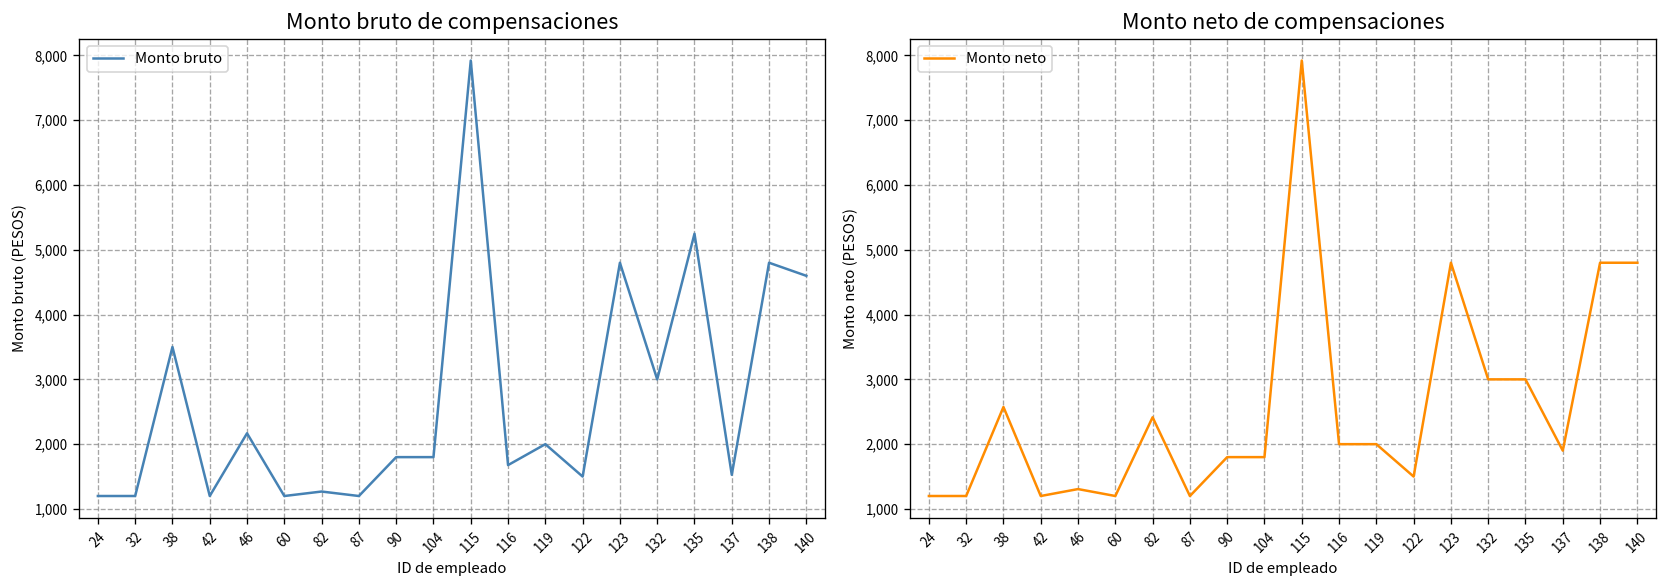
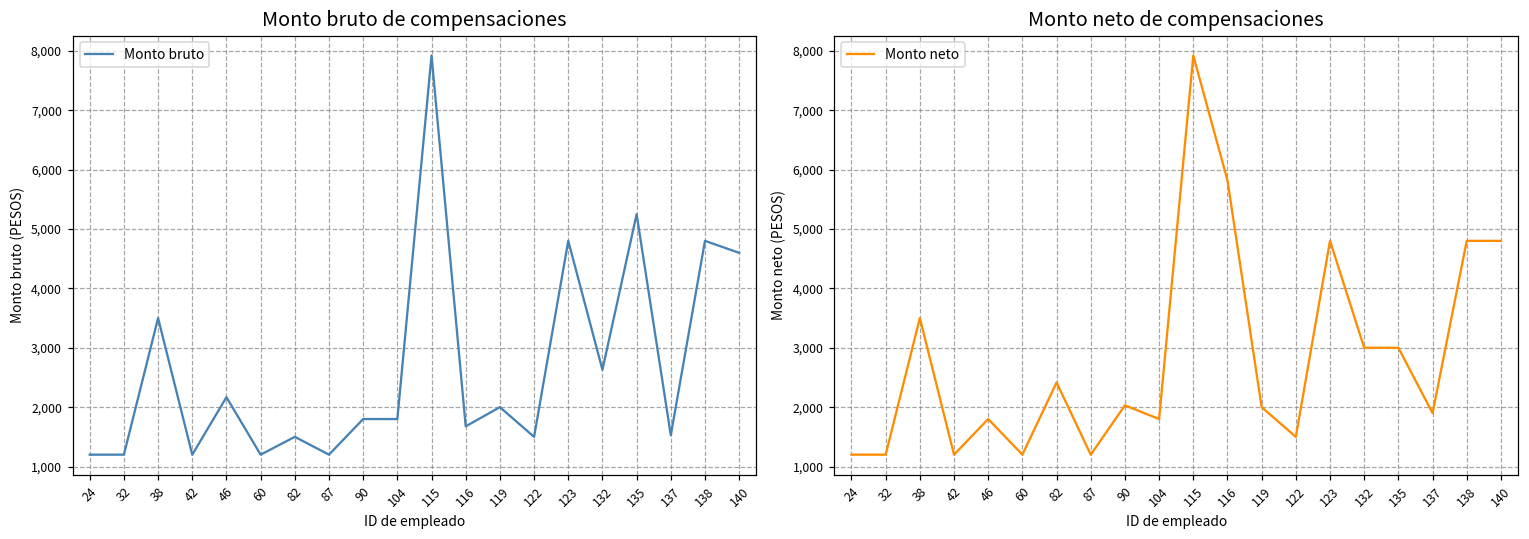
Monto bruto de compensaciones, 82: 1,300 -> 1,500
Monto bruto de compensaciones, 132: 3,000 -> 2,600
Monto neto de compensaciones, 38: 2,600 -> 3,500
Monto neto de compensaciones, 46: 1,300 -> 1,800
Monto neto de compensaciones, 90: 1,800 -> 2,000
Monto neto de compensaciones, 116: 2,000 -> 5,800
